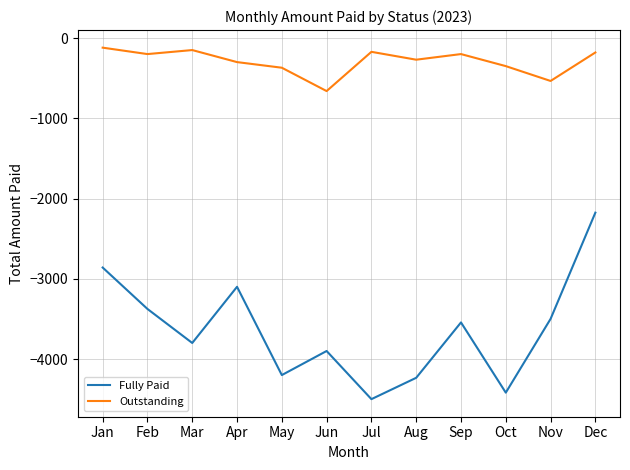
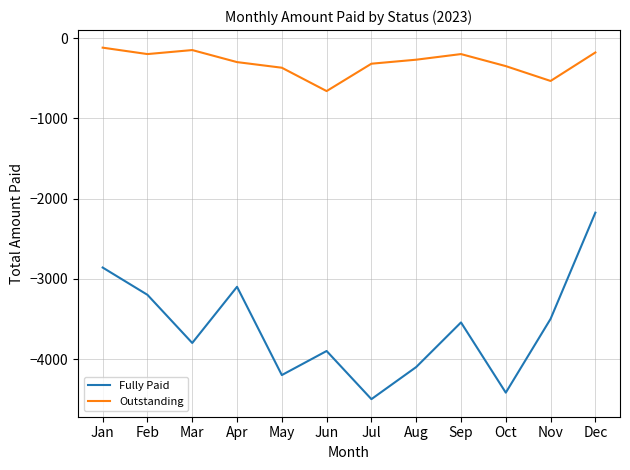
Fully Paid, Feb: -3400 -> -3200
Outstanding, Jul: -200 -> -300
Fully Paid, Aug: -4200 -> -4100
